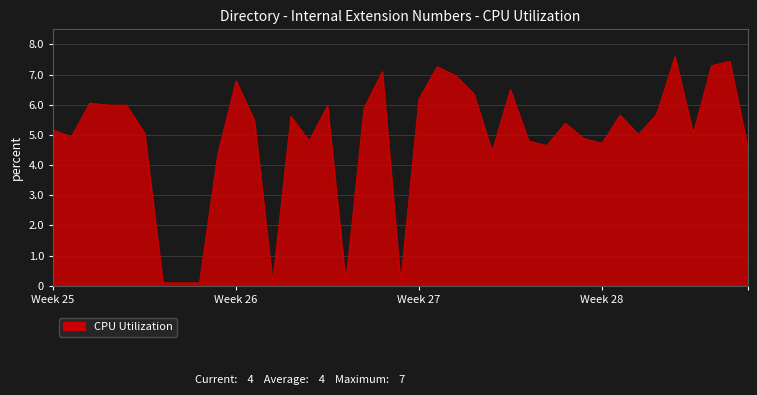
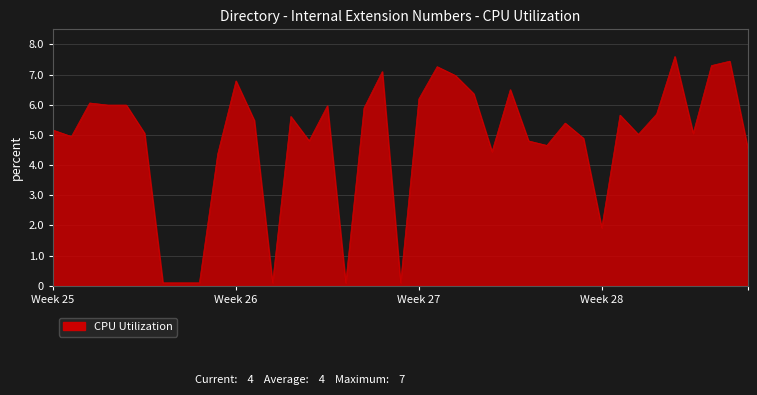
Week 28: 4.7 -> 1.9
